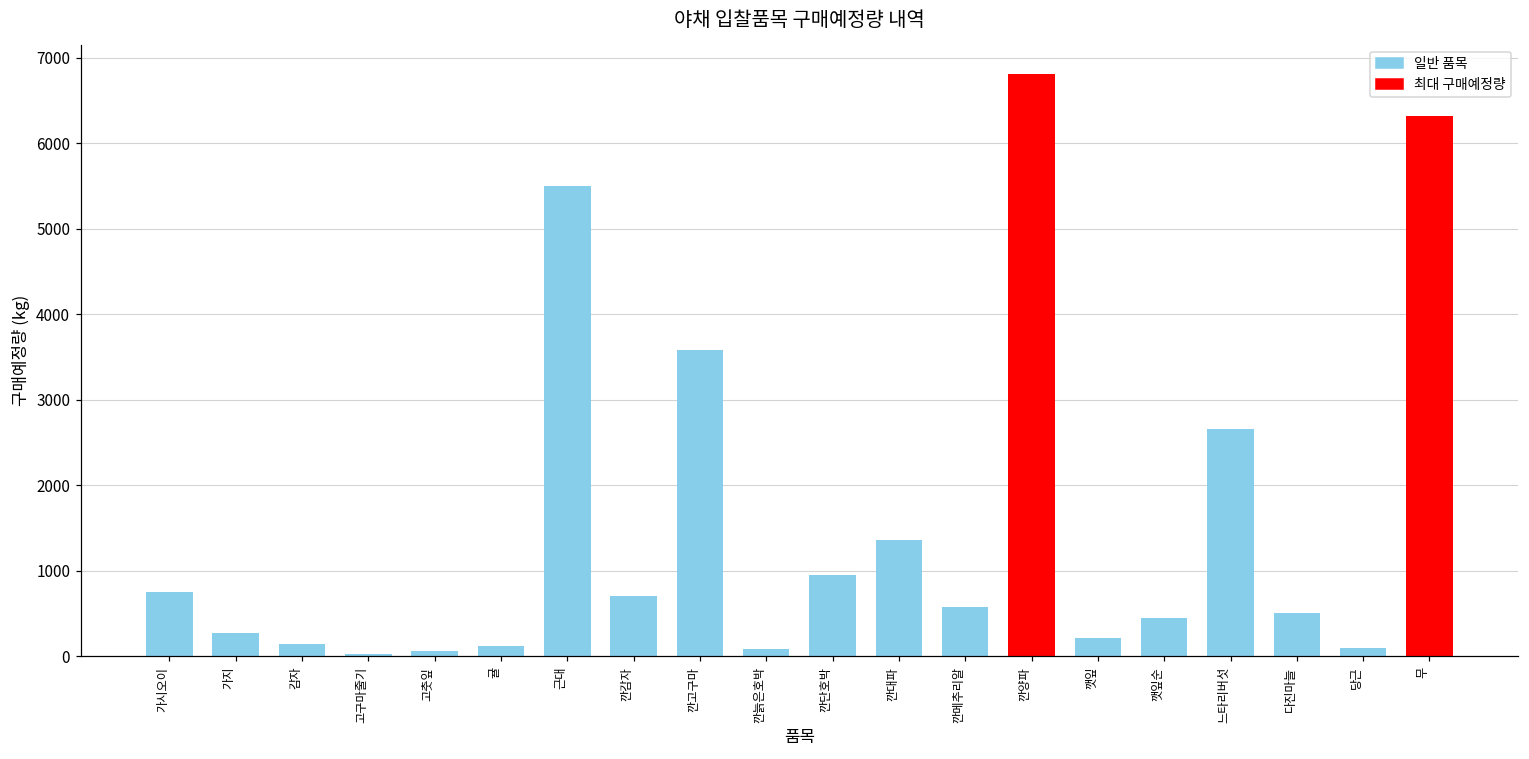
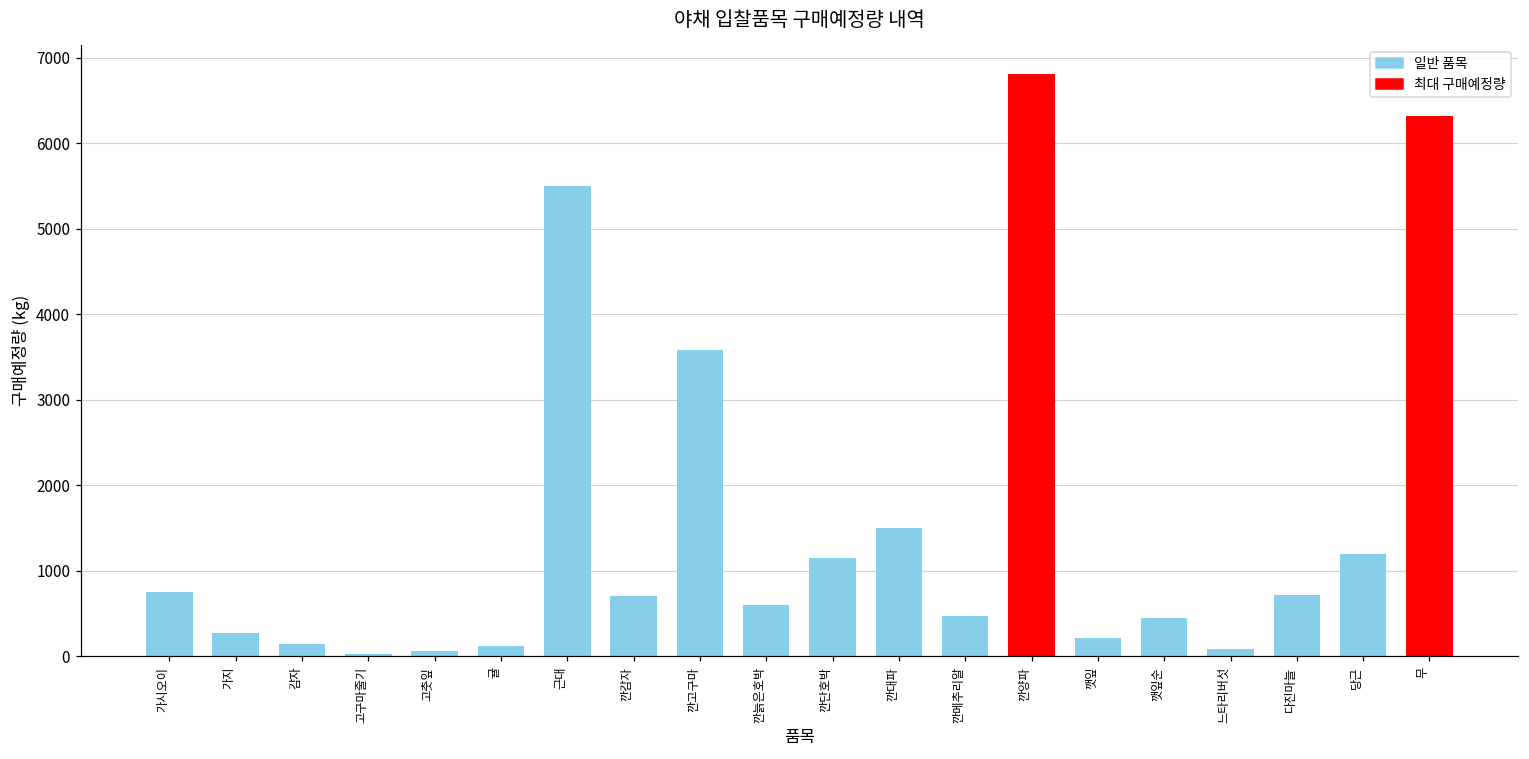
깐늙은호박: 100 -> 600
깐단호박: 900 -> 1200
깐대파: 1400 -> 1500
깐메추리알: 600 -> 500
느타리버섯: 2700 -> 100
다진마늘: 500 -> 700
당근: 100 -> 1200
